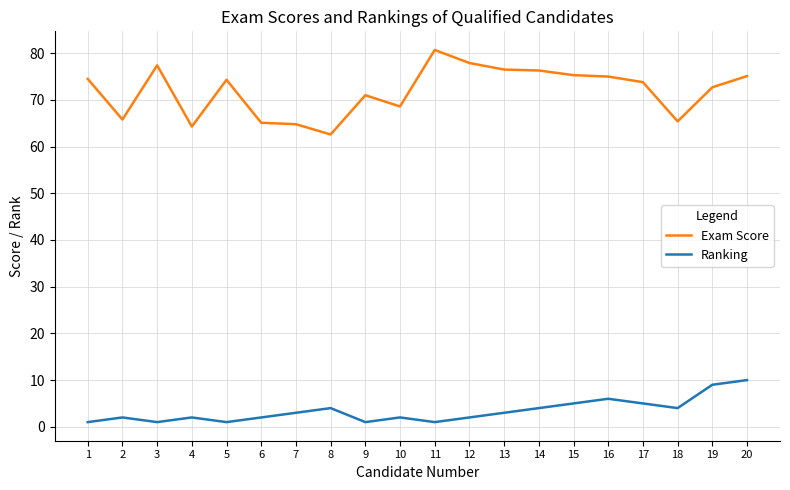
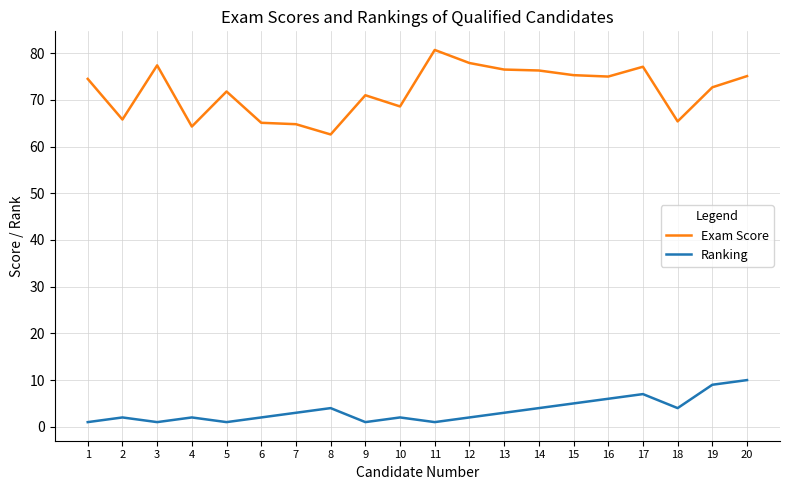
Exam Score, 5: 74 -> 72
Exam Score, 17: 74 -> 77
Ranking, 17: 5 -> 7
